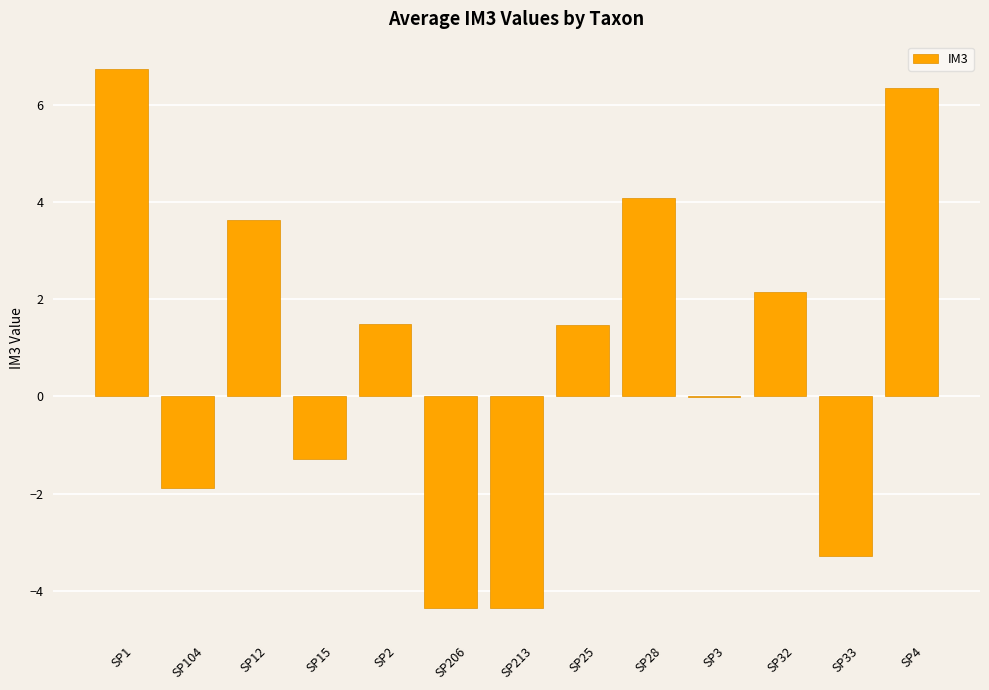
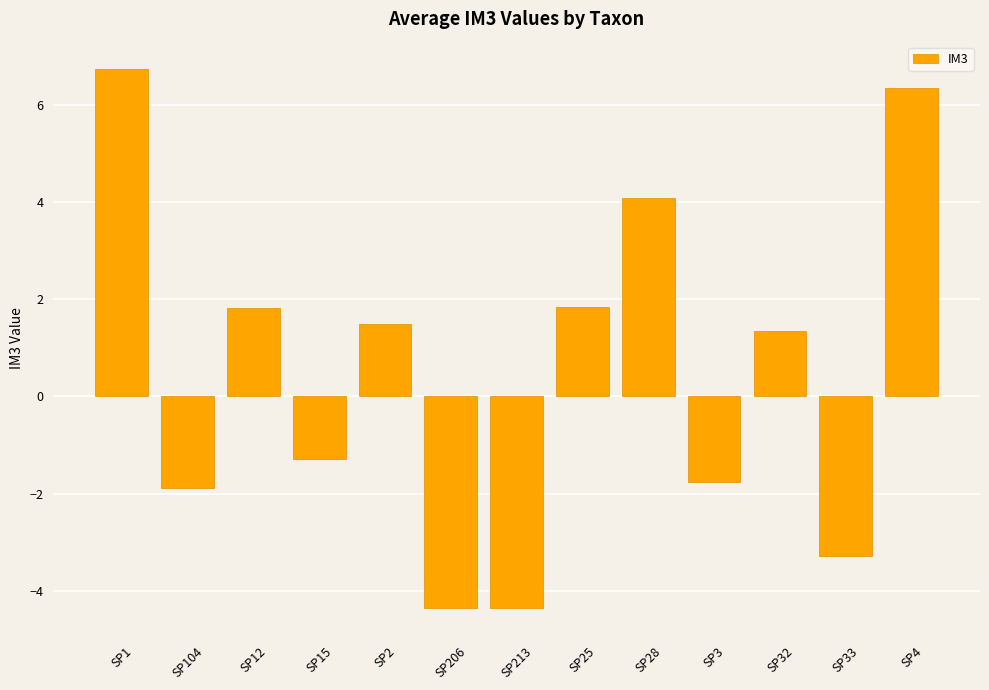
SP12: 3.6 -> 1.8
SP25: 1.5 -> 1.8
SP3: 0.0 -> -1.8
SP32: 2.2 -> 1.3
